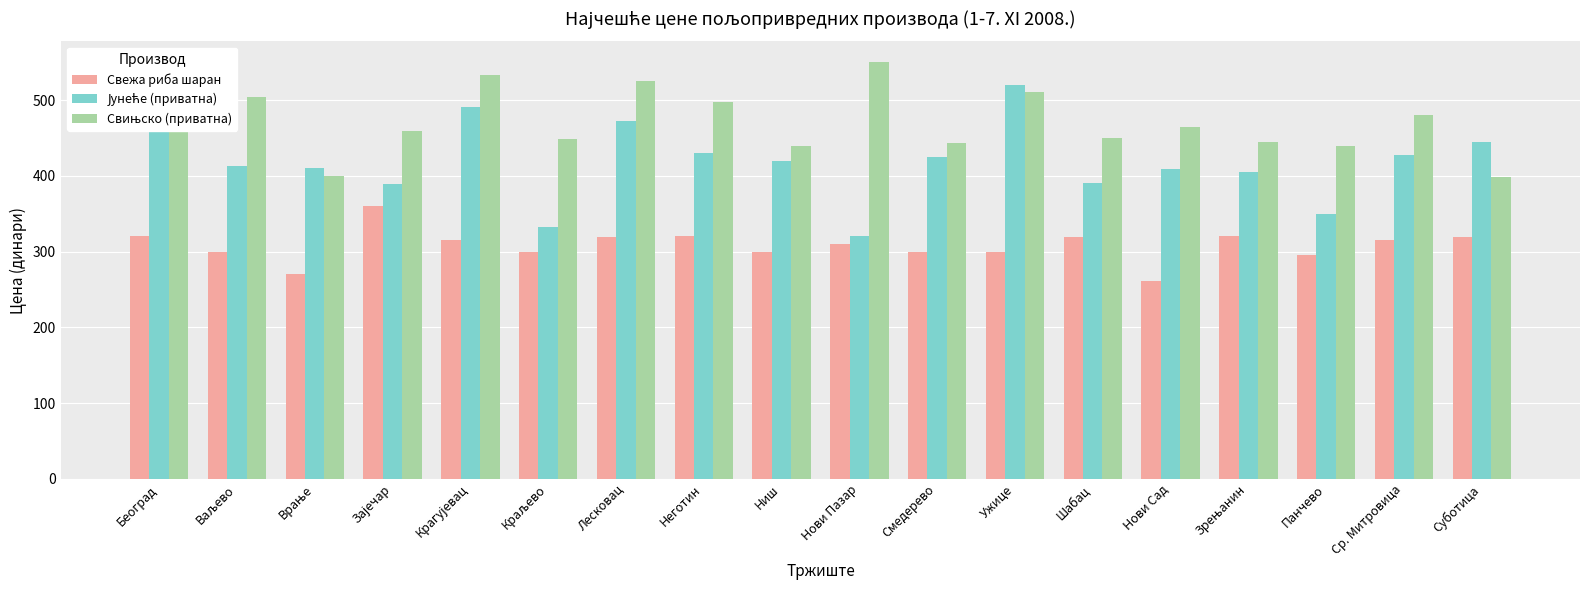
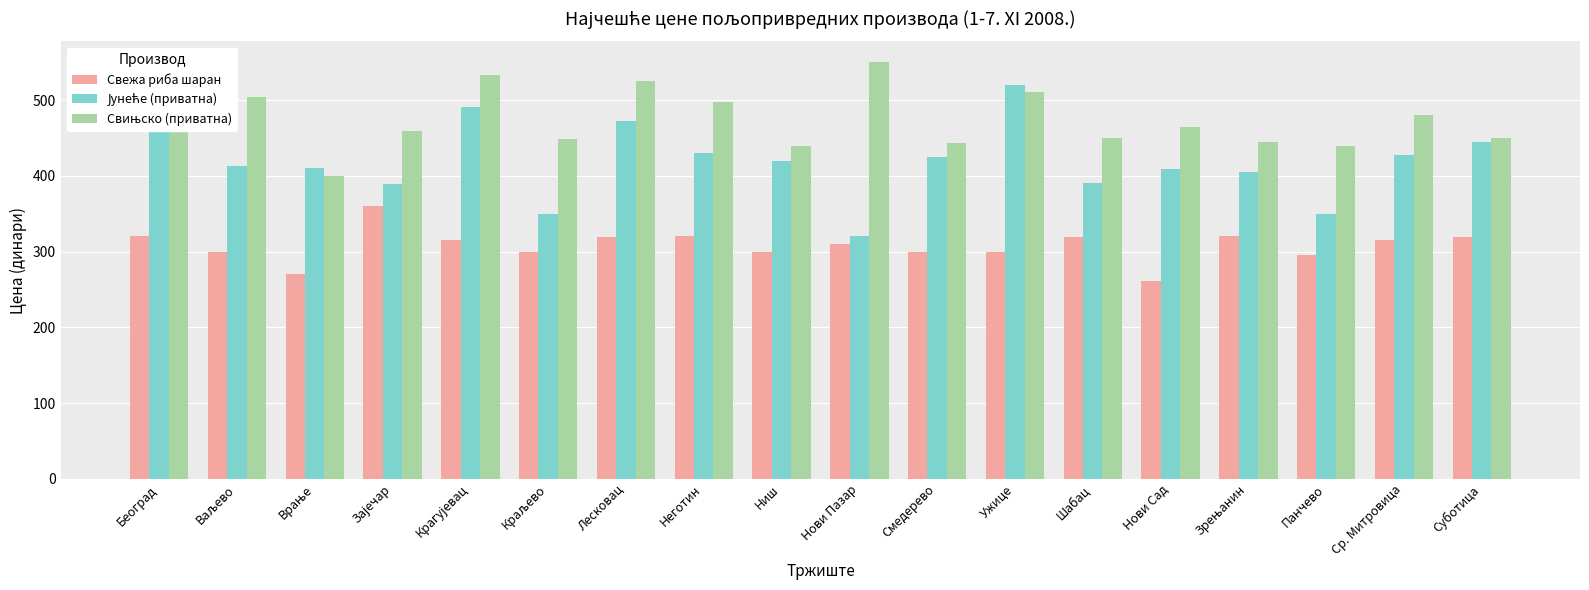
Јунеће (приватна), Краљево: 330 -> 350
Свињско (приватна), Суботица: 400 -> 450
